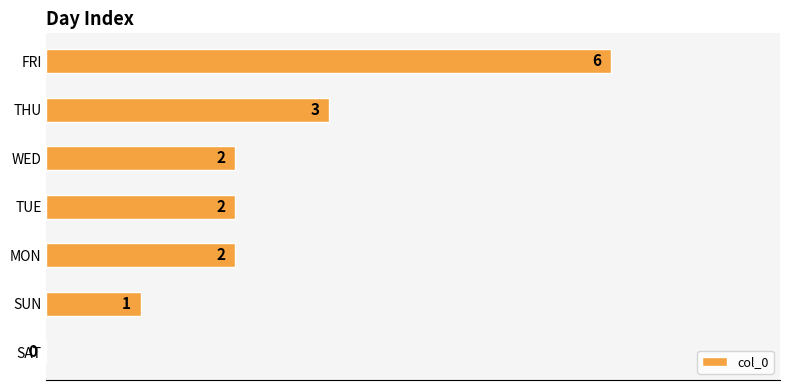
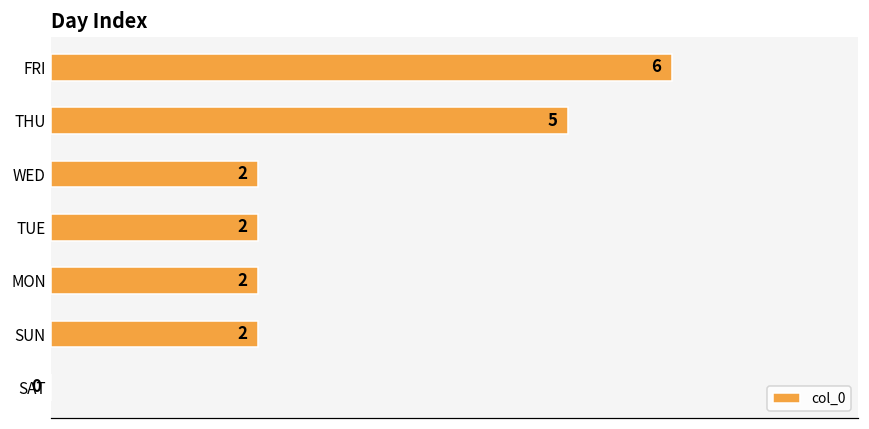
THU: 3 -> 5
SUN: 1 -> 2
